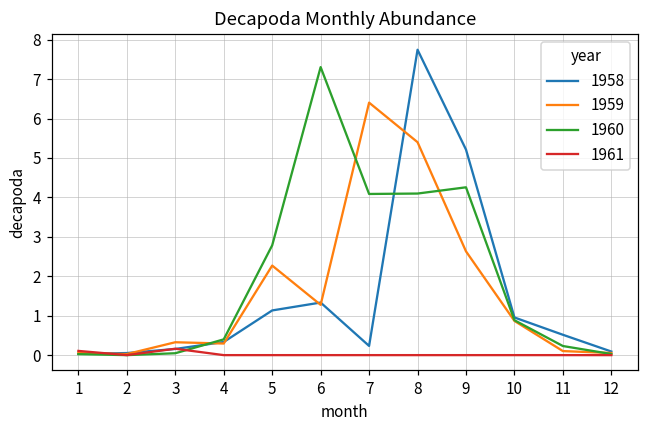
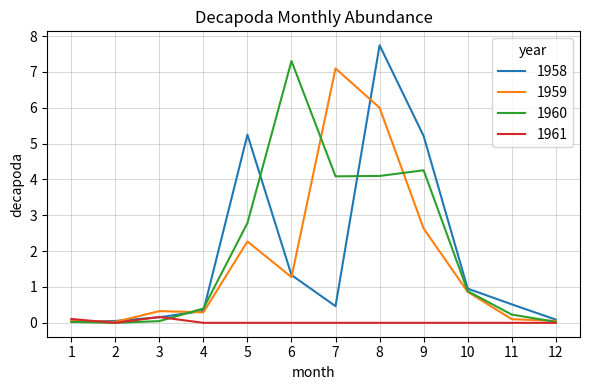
1958, 5: 1.1 -> 5.2
1958, 7: 0.2 -> 0.5
1959, 7: 6.4 -> 7.1
1959, 8: 5.4 -> 6.0
